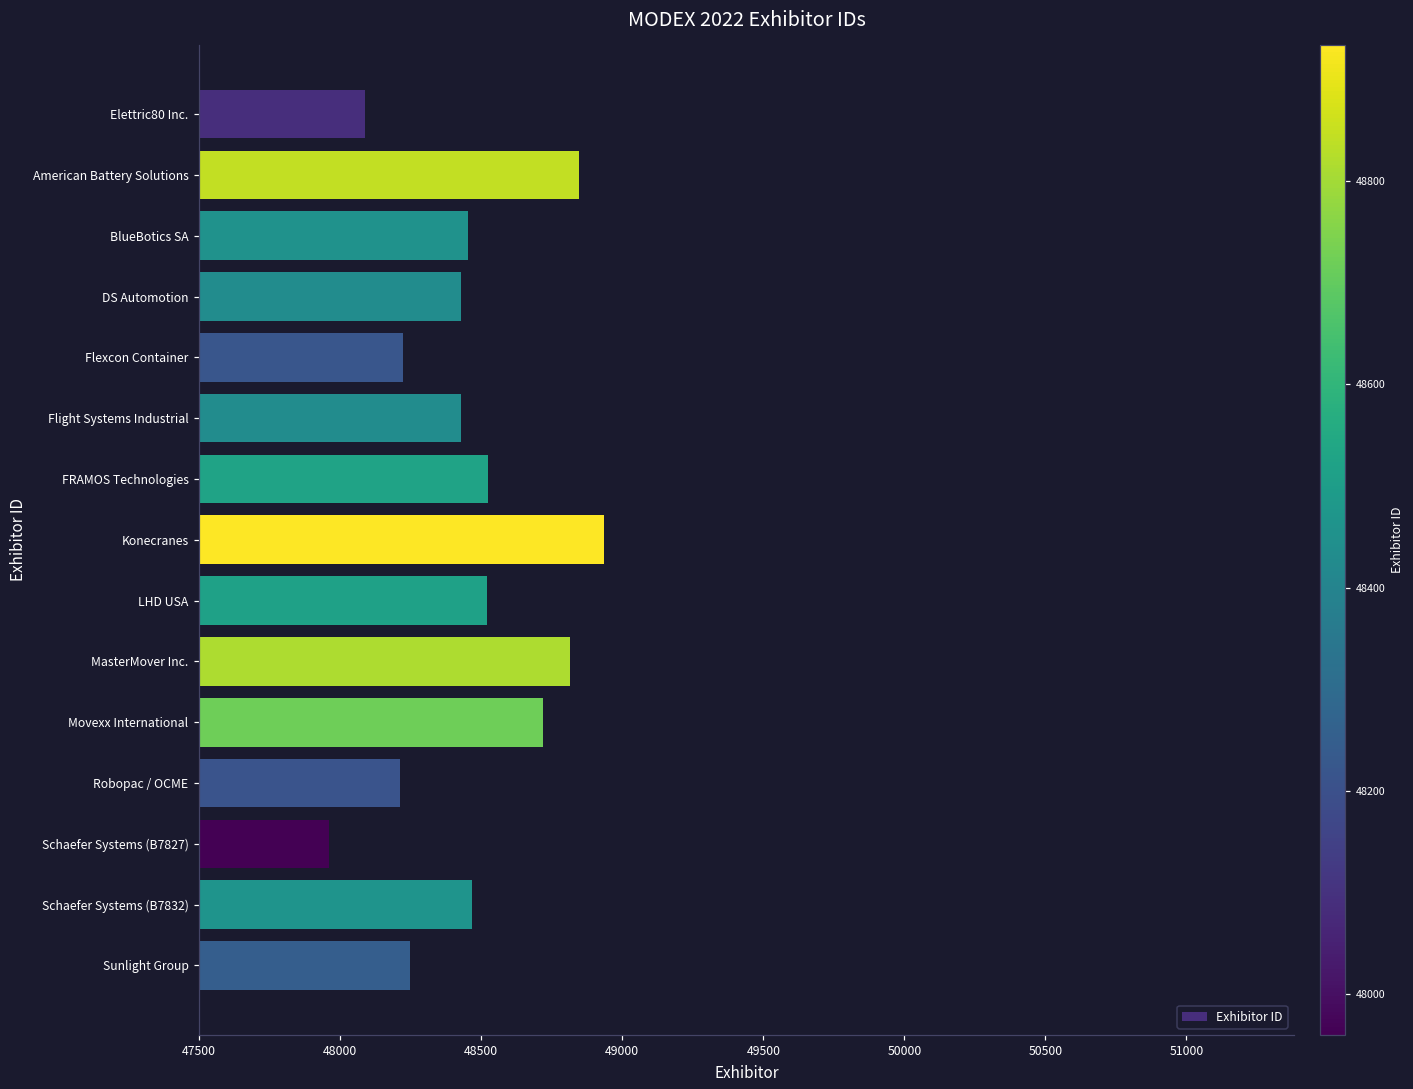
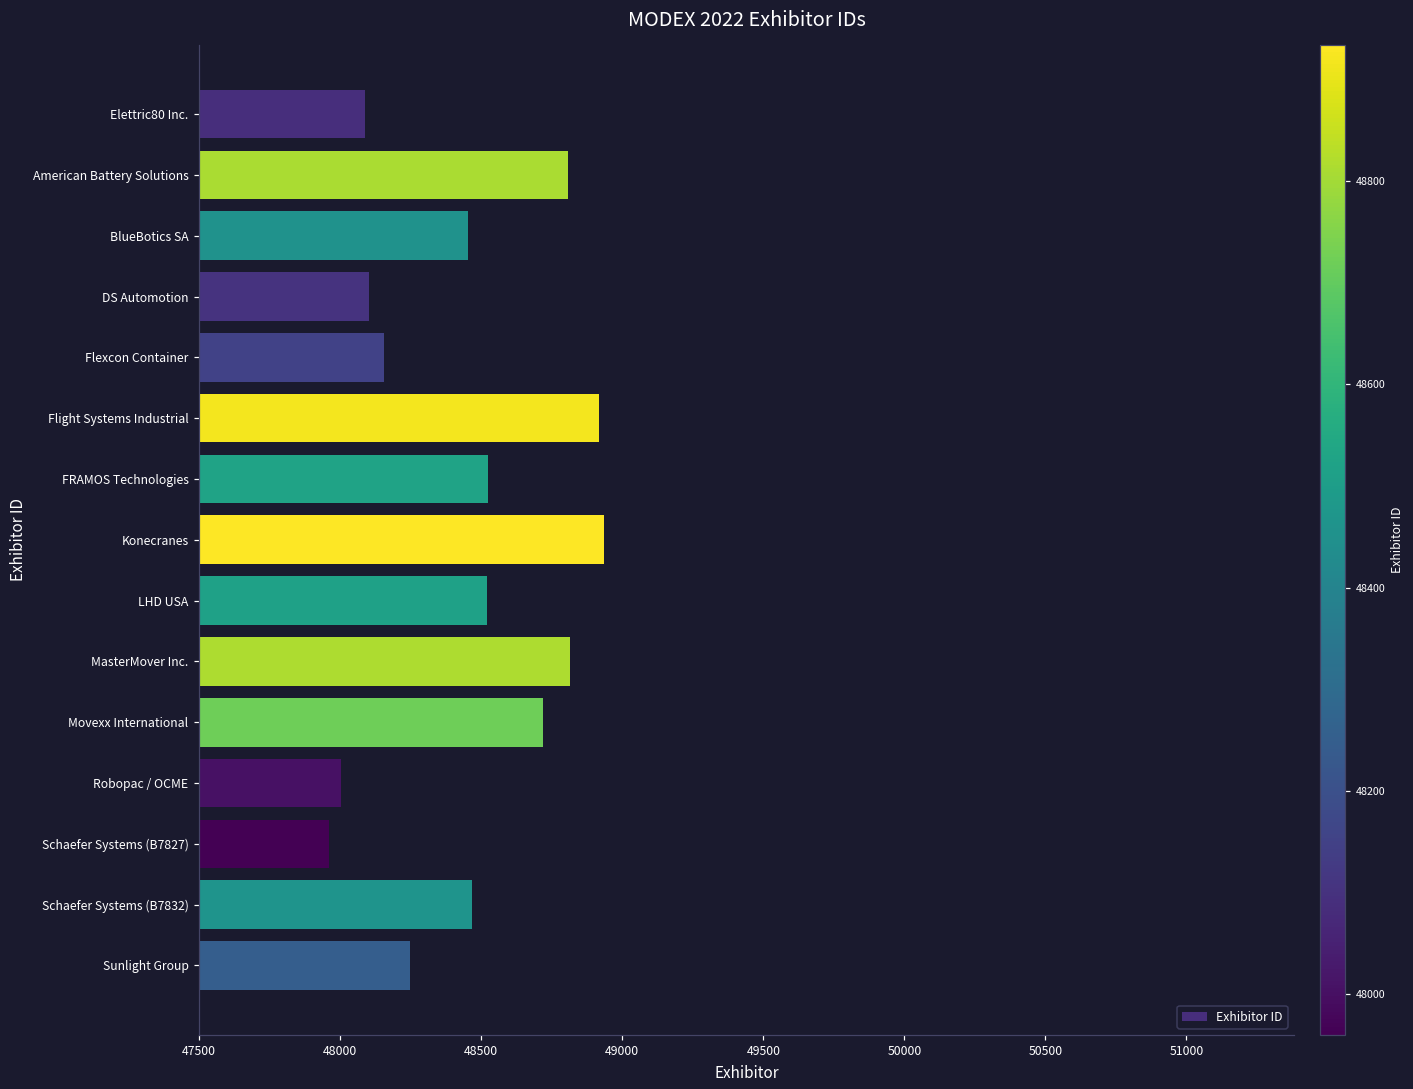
American Battery Solutions: 48850 -> 48810
DS Automotion: 48430 -> 48100
Flexcon Container: 48220 -> 48150
Flight Systems Industrial: 48430 -> 48920
Robopac / OCME: 48210 -> 48000
